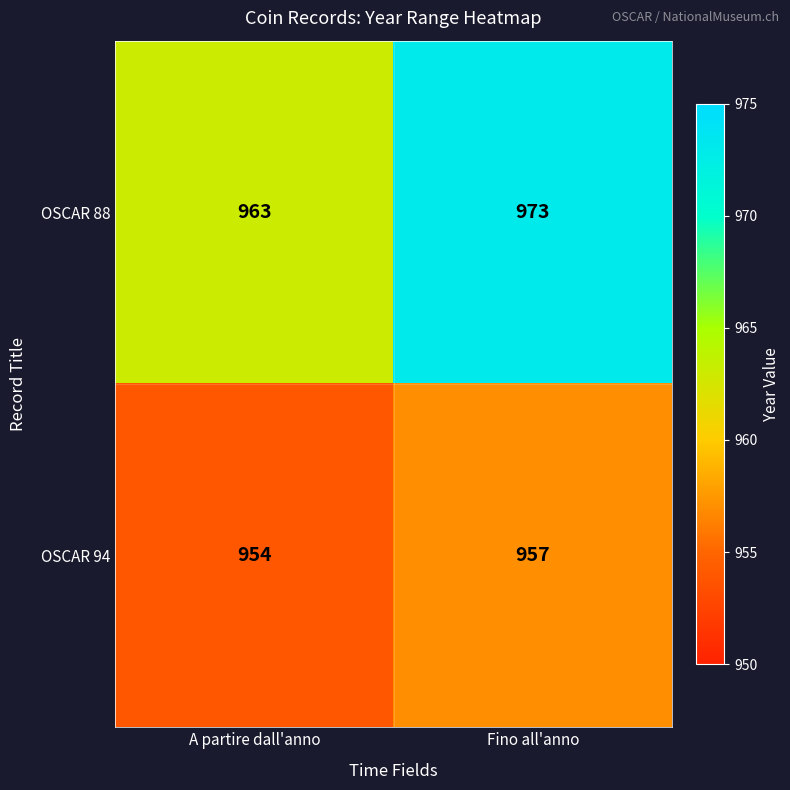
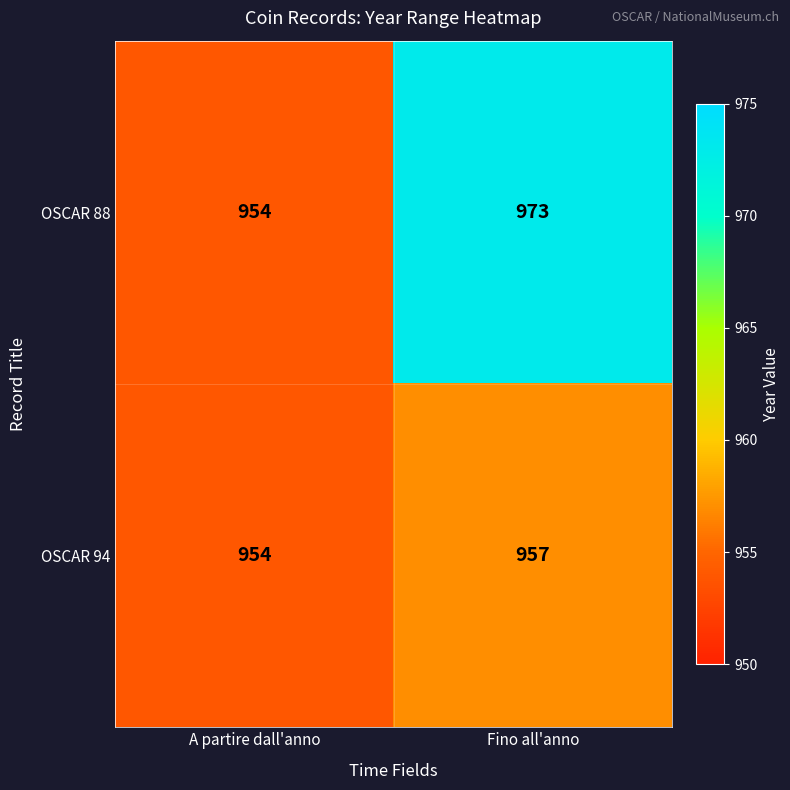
OSCAR 88, A partire dall'anno: 963 -> 954
